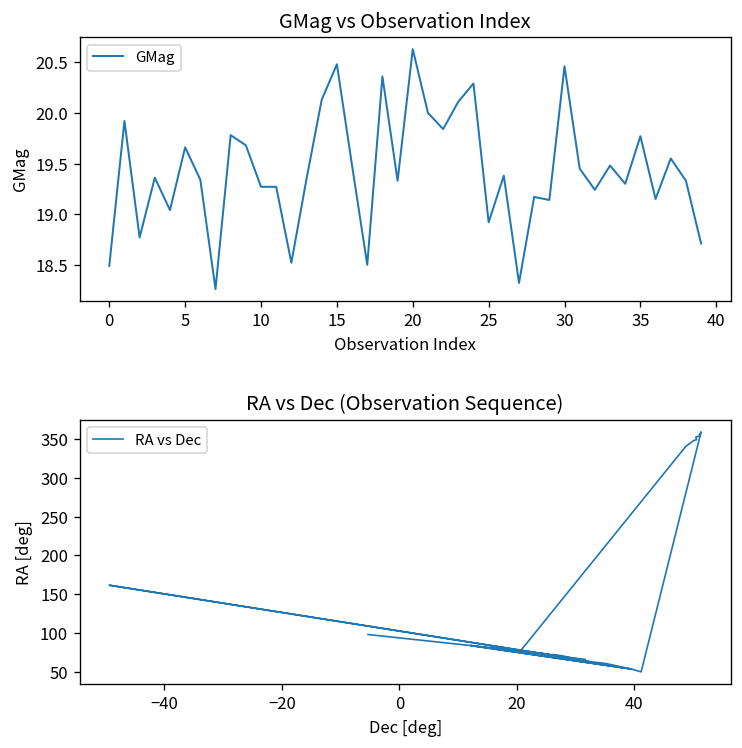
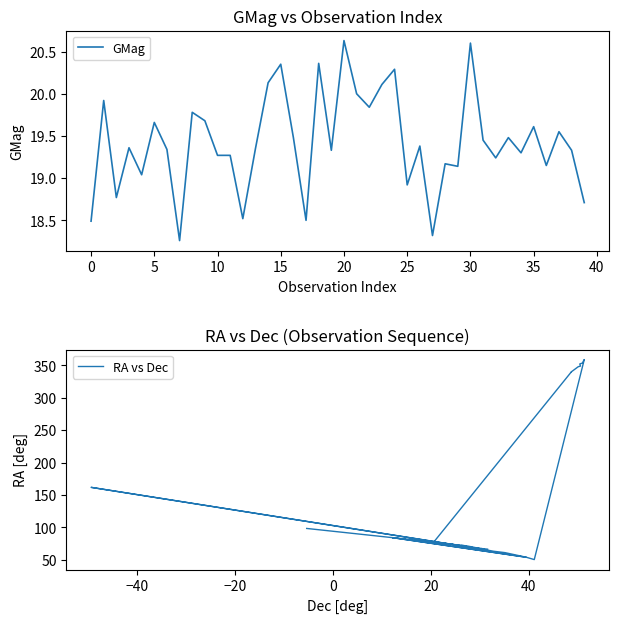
GMag vs Observation Index, 15: 20.5 -> 20.4
GMag vs Observation Index, 30: 20.5 -> 20.6
GMag vs Observation Index, 35: 19.8 -> 19.6
